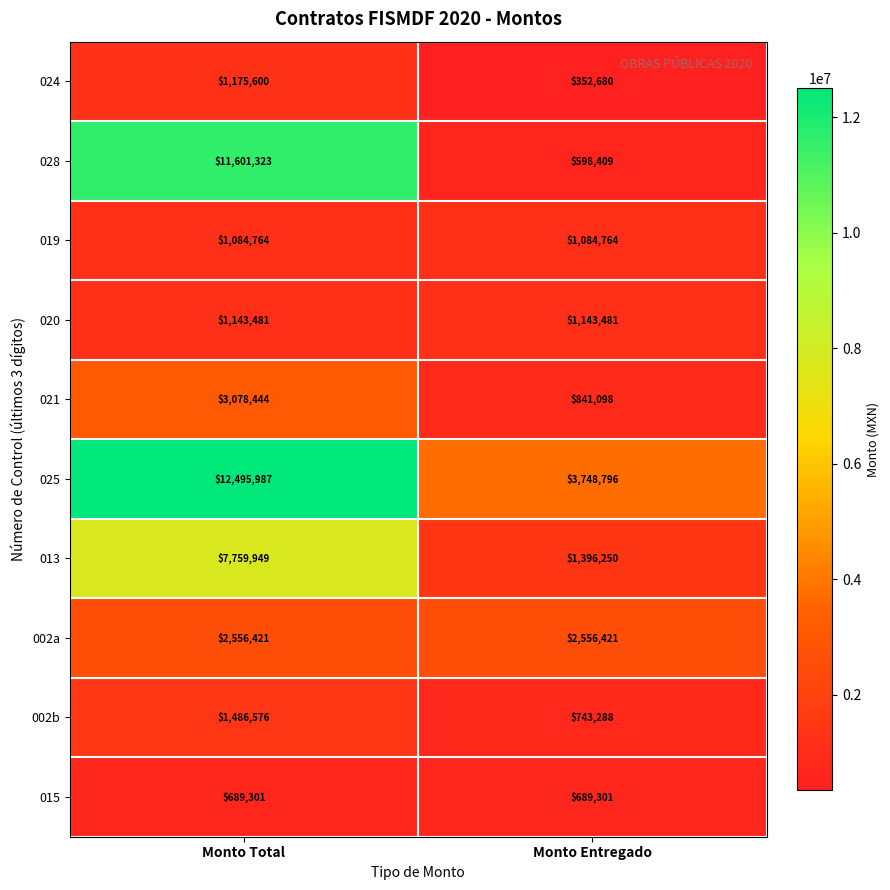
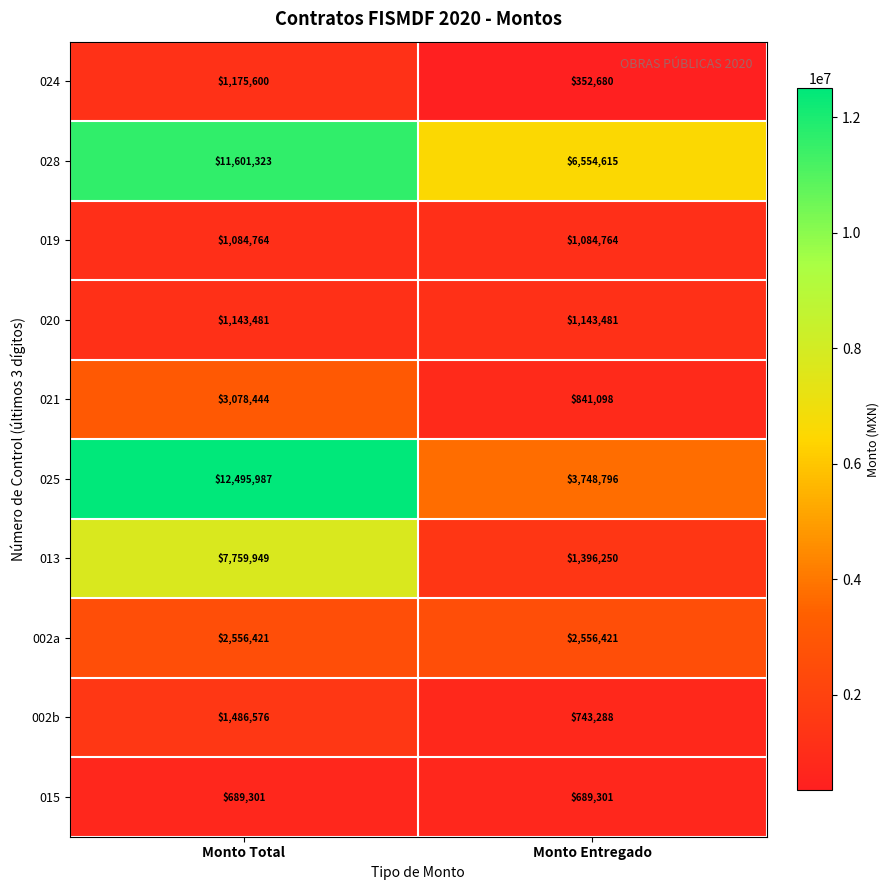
028, Monto Entregado: $598,409 -> $6,554,615
